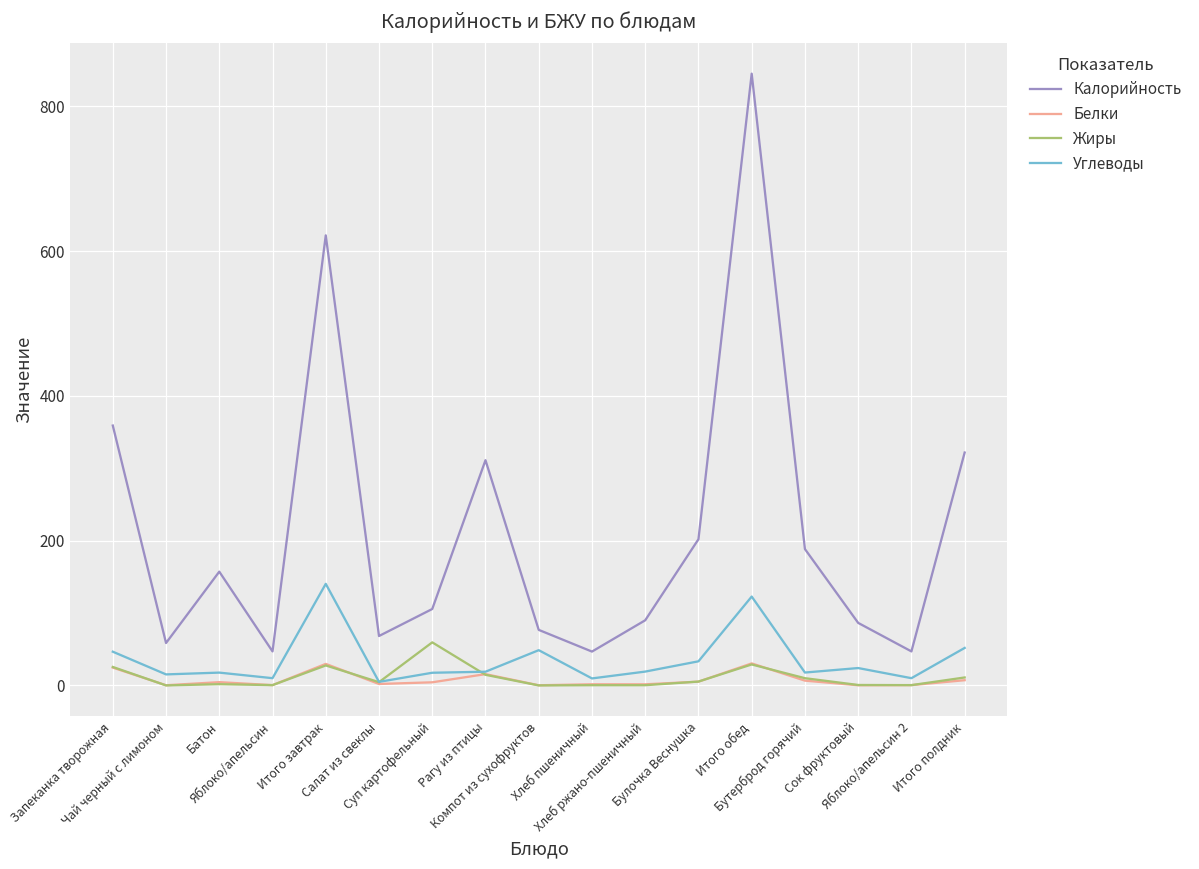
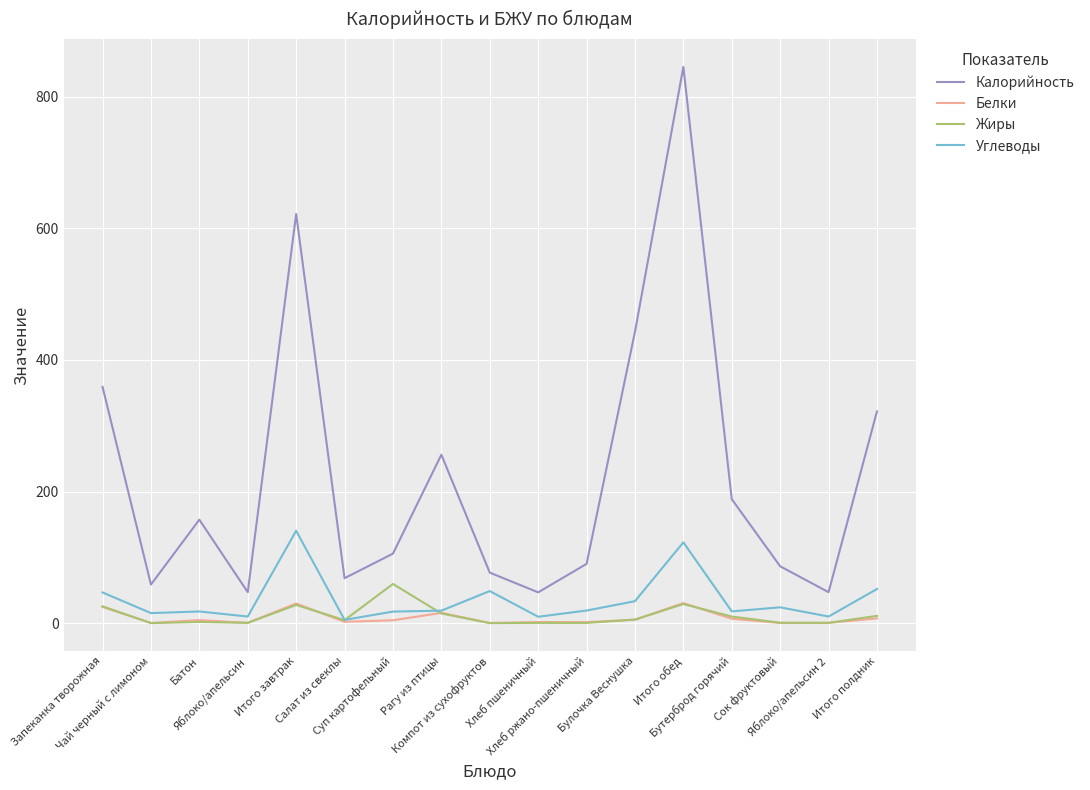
Калорийность, Рагу из птицы: 310 -> 260
Калорийность, Булочка Веснушка: 200 -> 440
